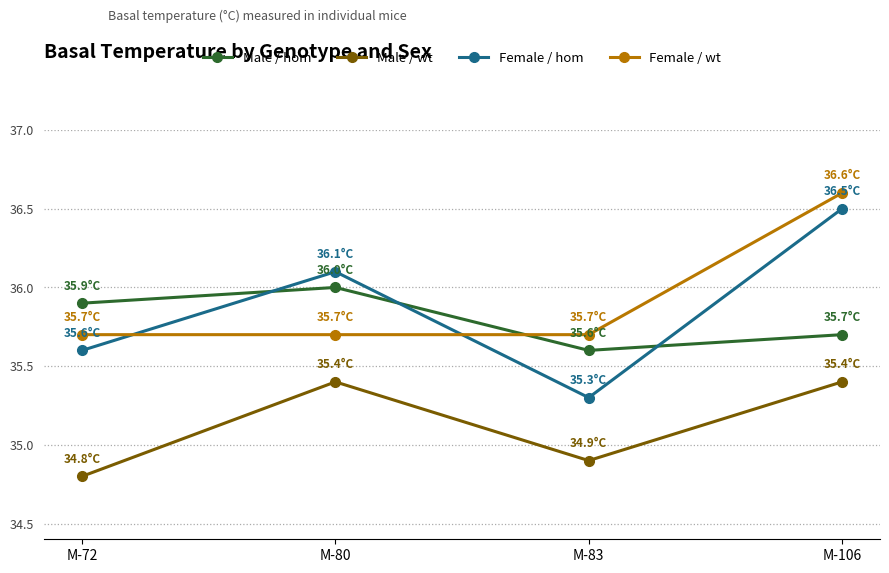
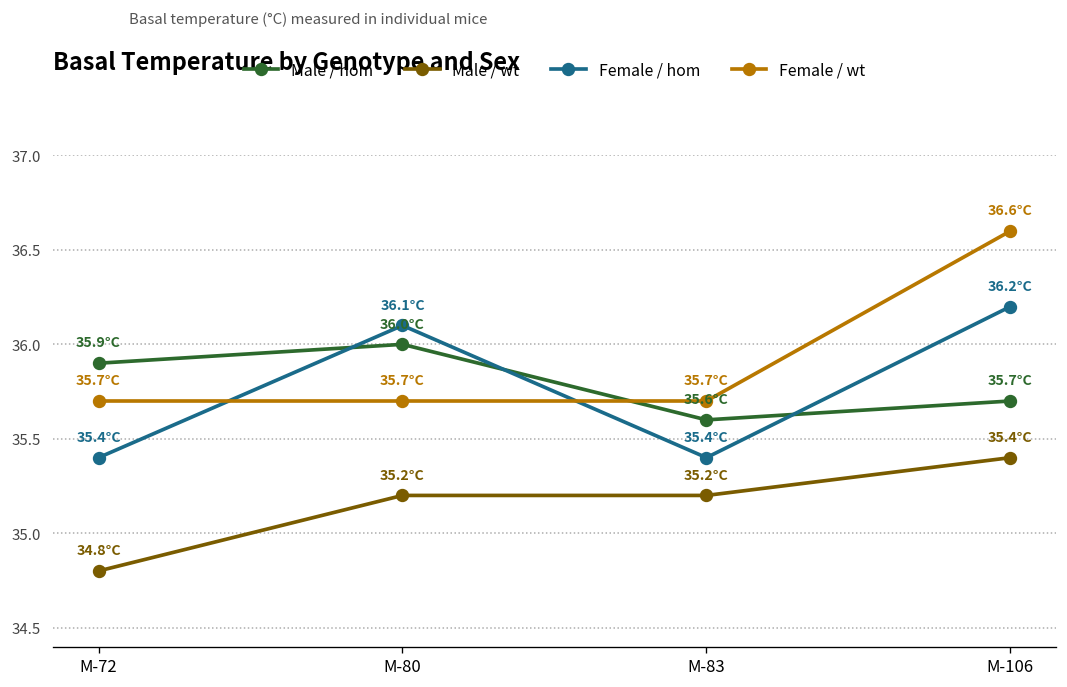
Female / hom, M-72: 35.6°C -> 35.4°C
Male / wt, M-80: 35.4°C -> 35.2°C
Male / wt, M-83: 34.9°C -> 35.2°C
Female / hom, M-83: 35.3°C -> 35.4°C
Female / hom, M-106: 36.5°C -> 36.2°C
